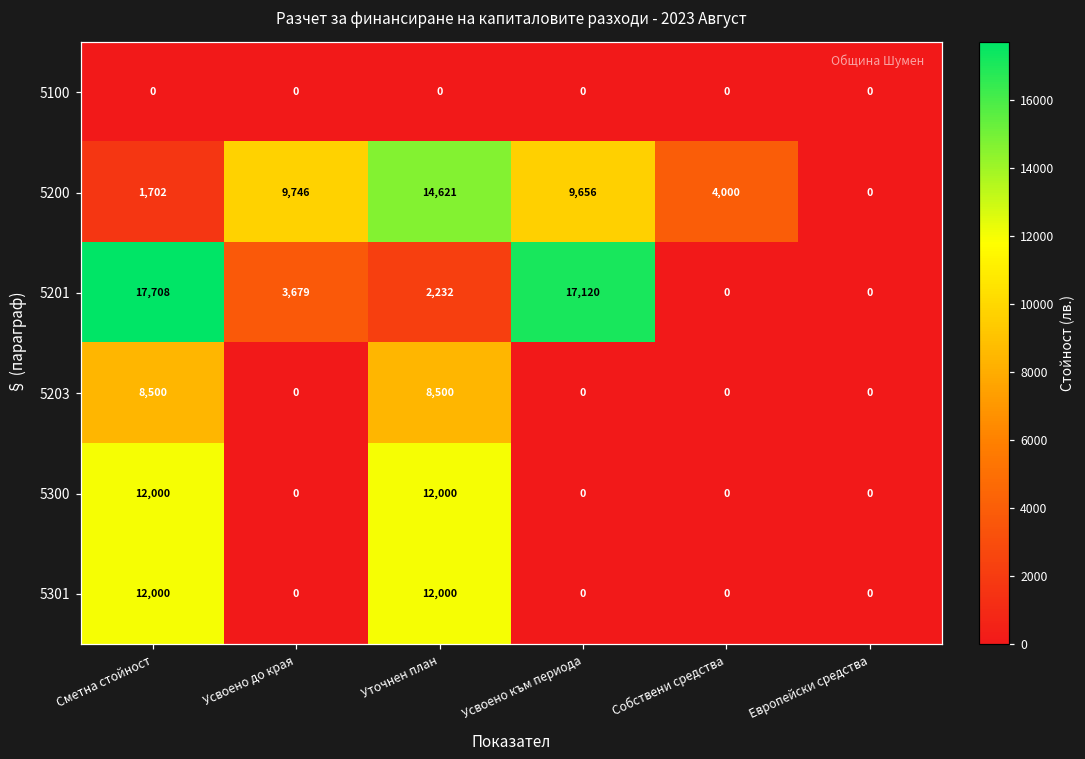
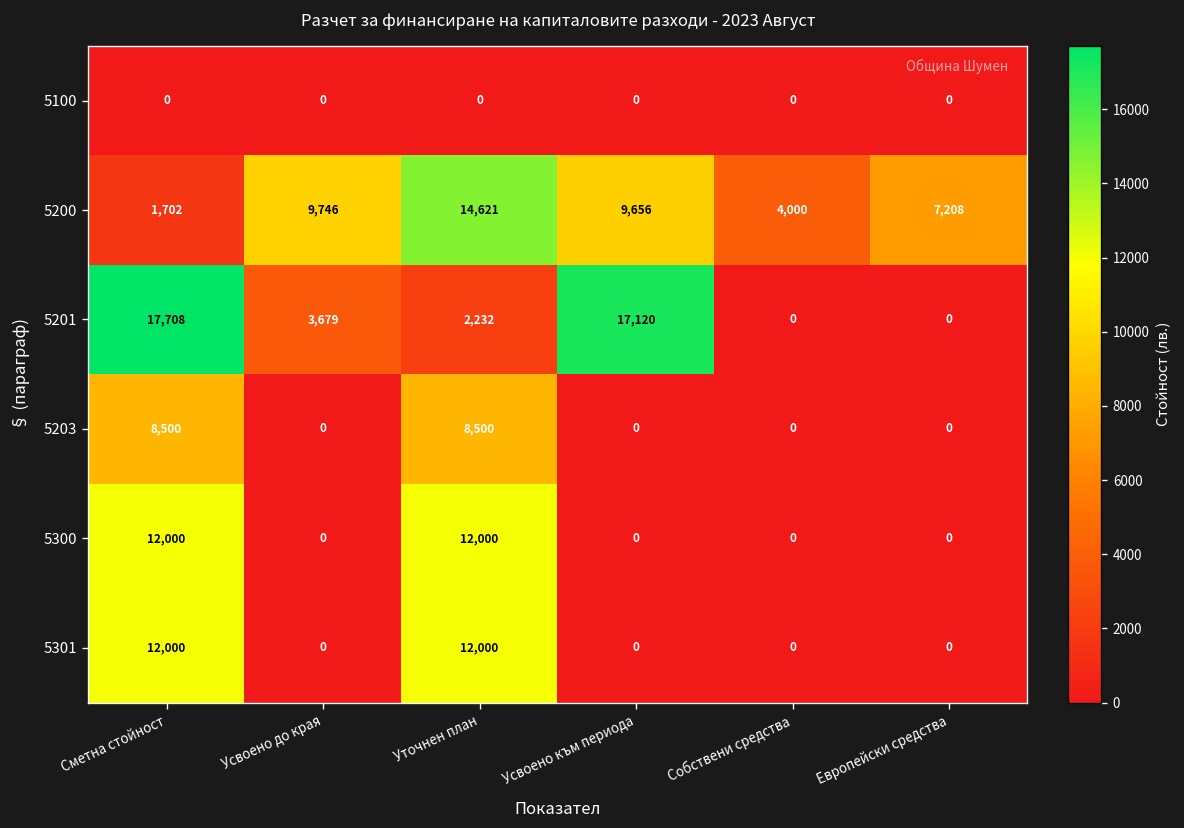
5200, Европейски средства: 0 -> 7,208
